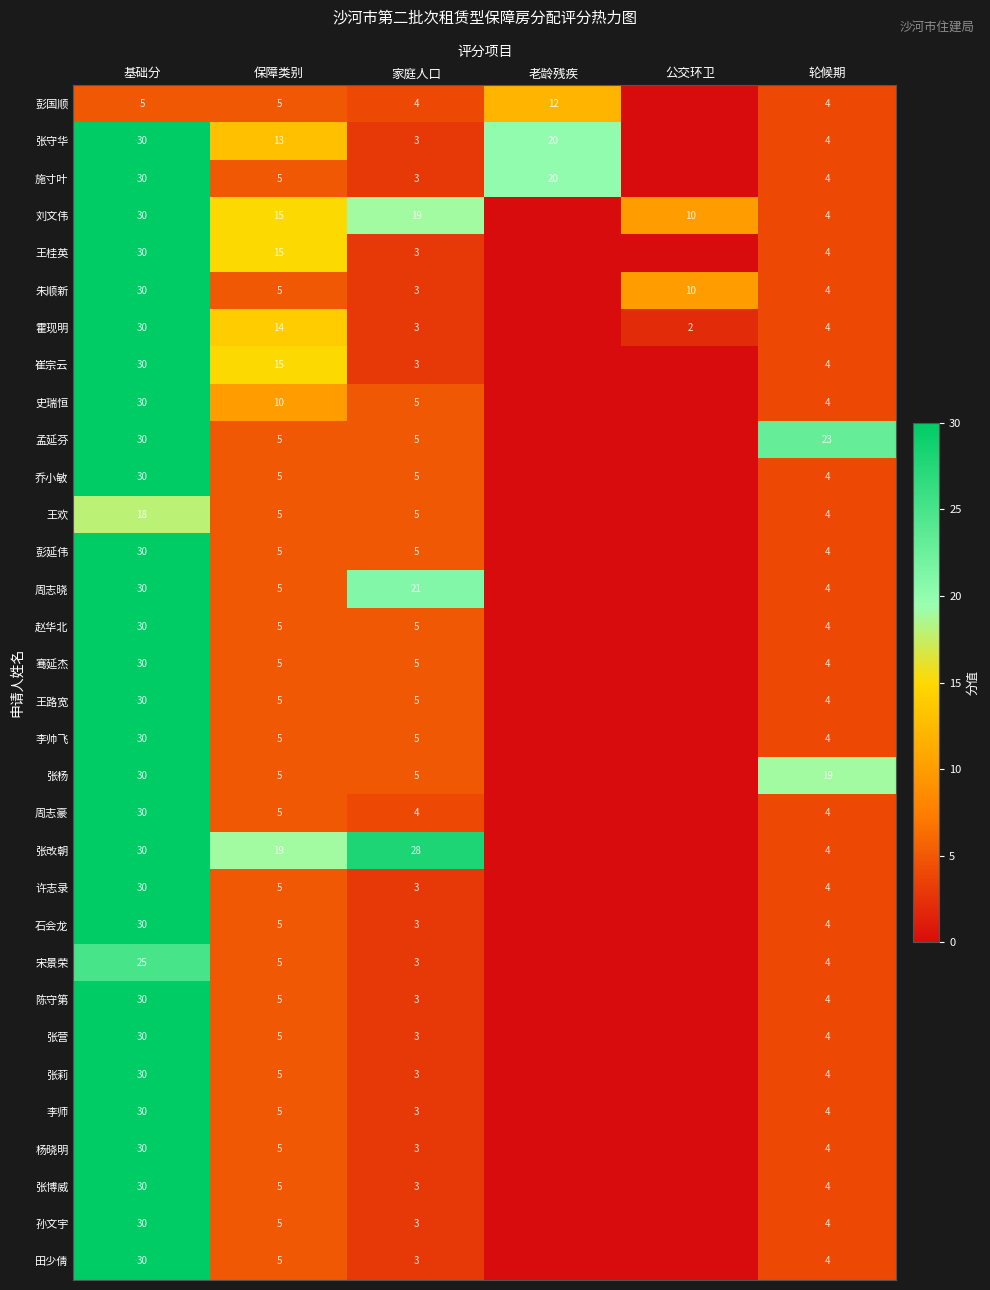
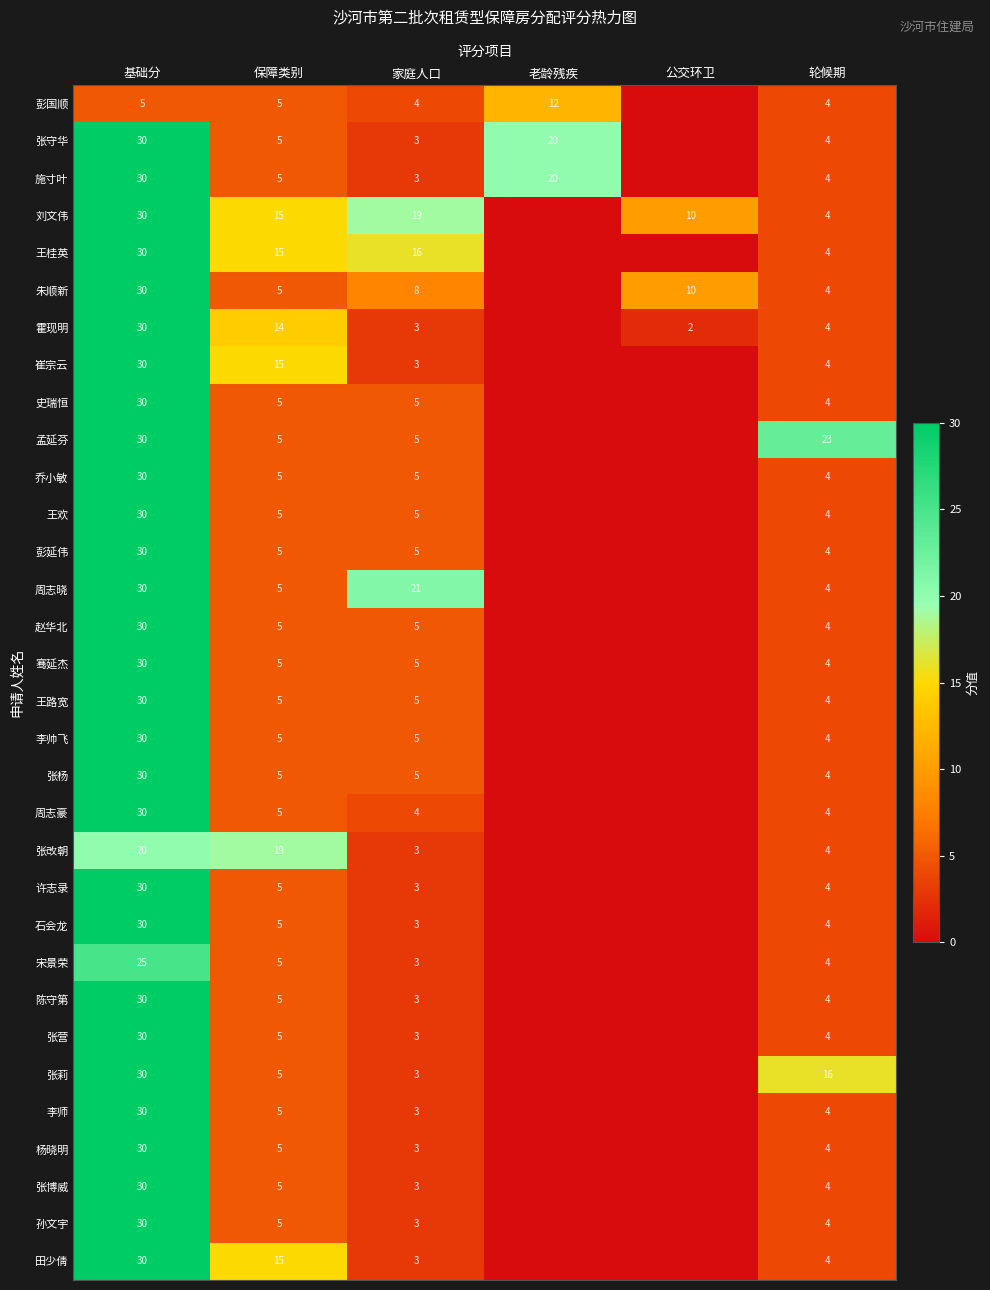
张守华, 保障类别: 13 -> 5
王桂英, 家庭人口: 3 -> 16
朱顺新, 家庭人口: 3 -> 8
史瑞恒, 保障类别: 10 -> 5
王欢, 基础分: 18 -> 30
张杨, 轮候期: 19 -> 4
张改朝, 基础分: 30 -> 20
张改朝, 家庭人口: 28 -> 3
张莉, 轮候期: 4 -> 16
田少倩, 保障类别: 5 -> 15
